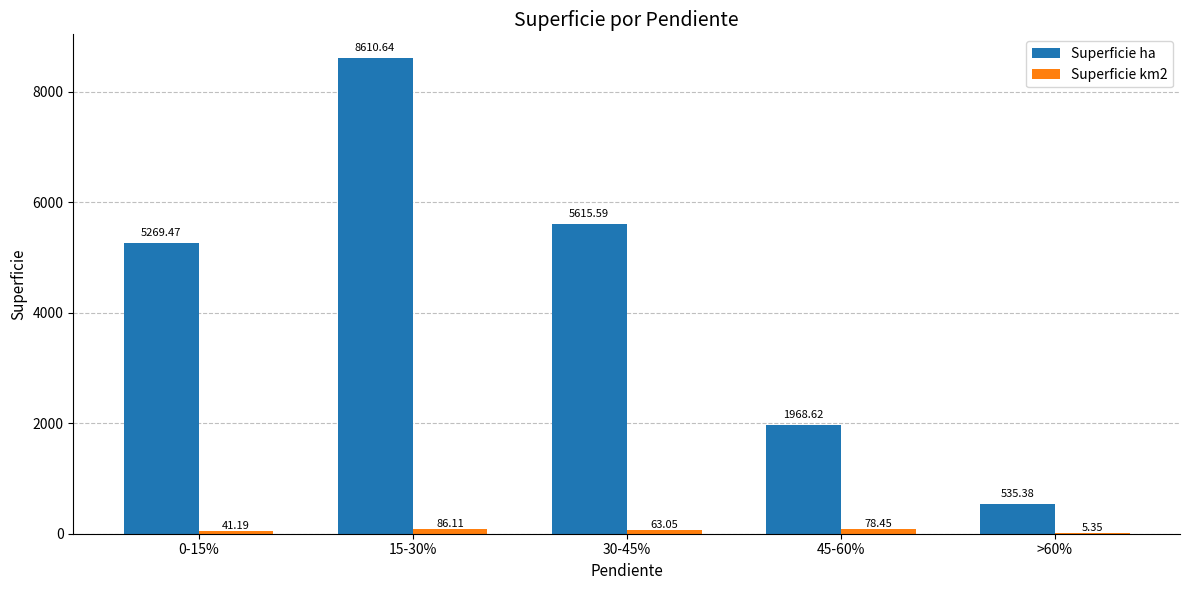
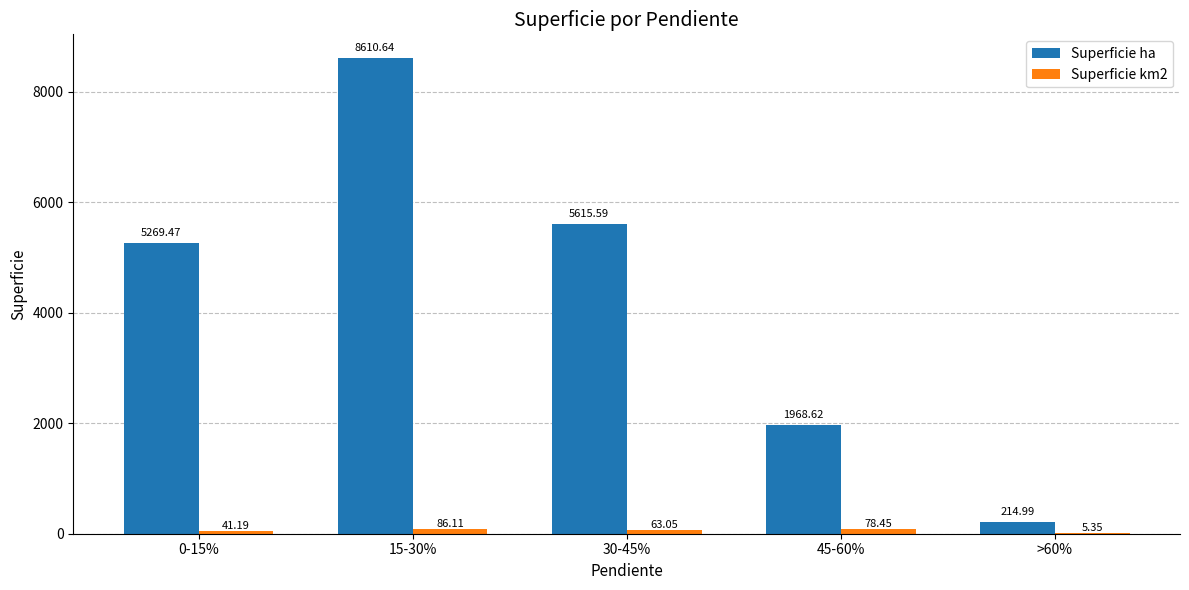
Superficie ha, >60%: 535.38 -> 214.99
